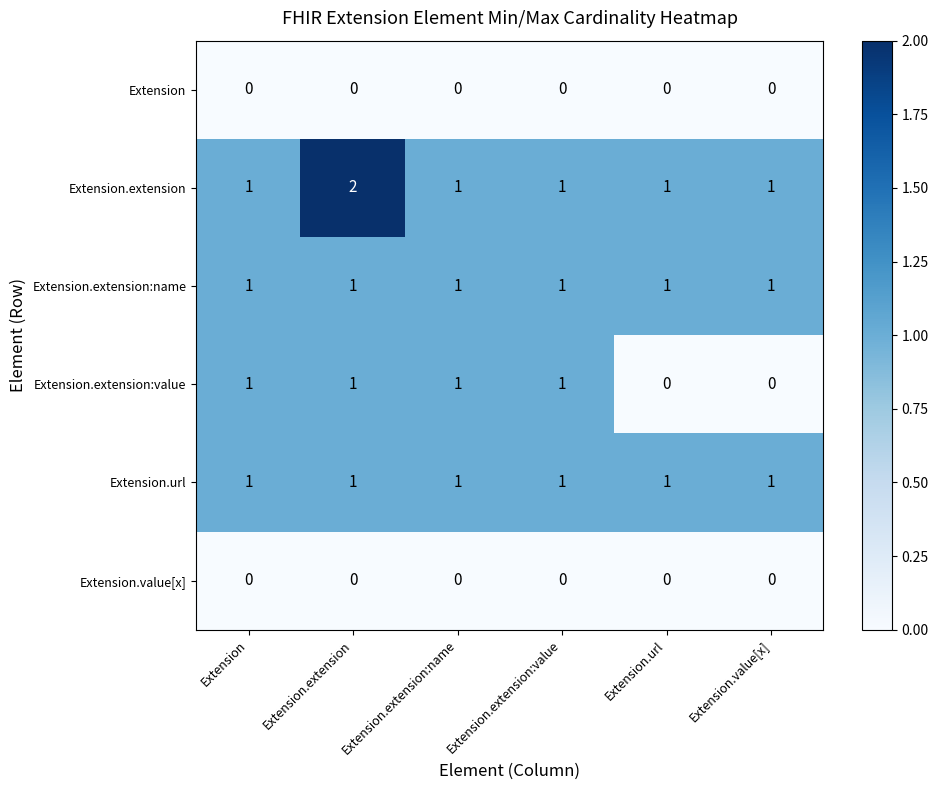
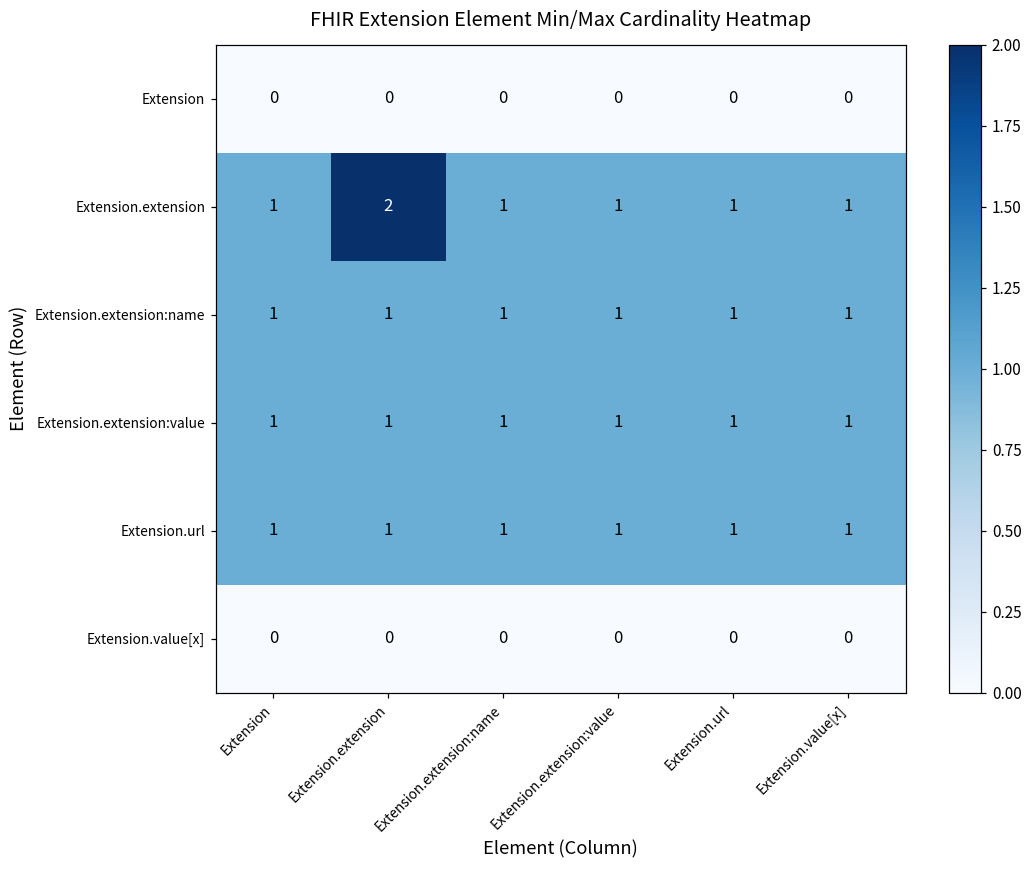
Extension.extension:value, Extension.url: 0 -> 1
Extension.extension:value, Extension.value[x]: 0 -> 1
